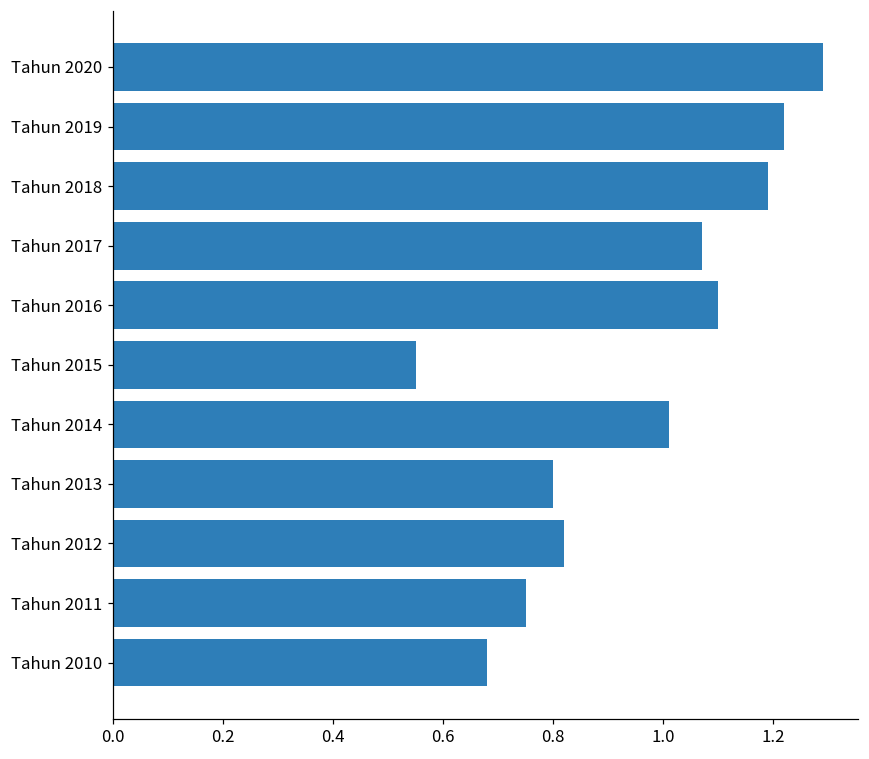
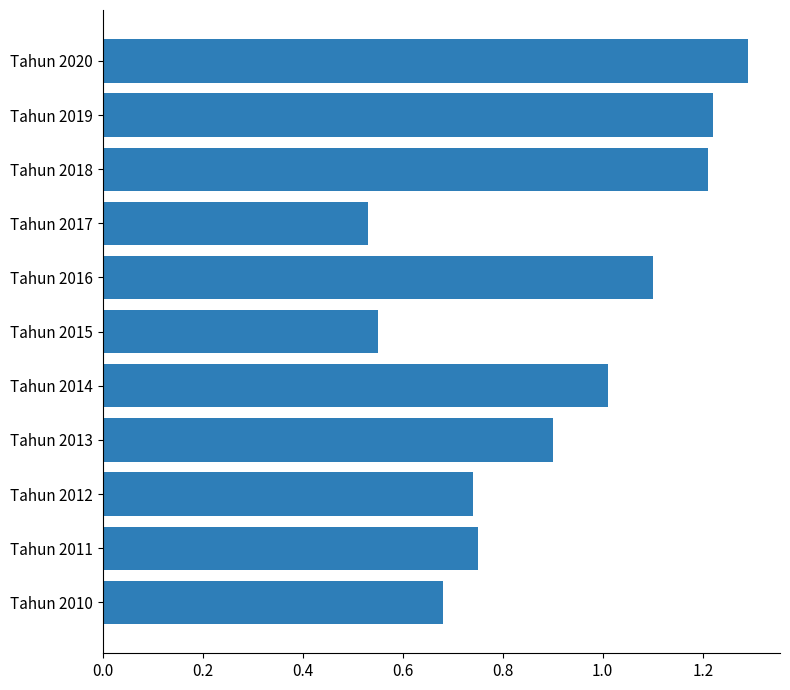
Tahun 2018: 1.19 -> 1.21
Tahun 2017: 1.07 -> 0.53
Tahun 2013: 0.8 -> 0.9
Tahun 2012: 0.82 -> 0.74
